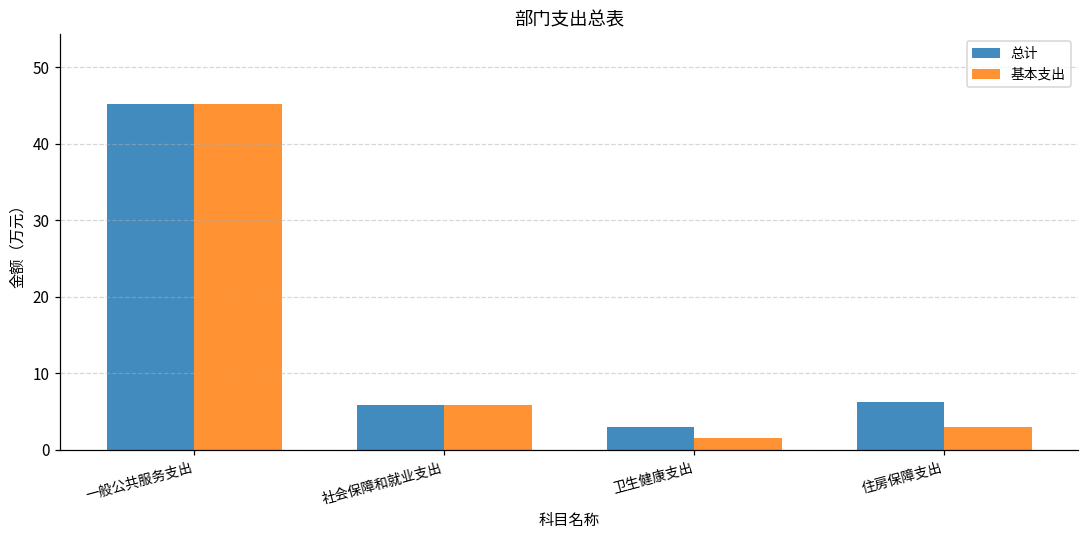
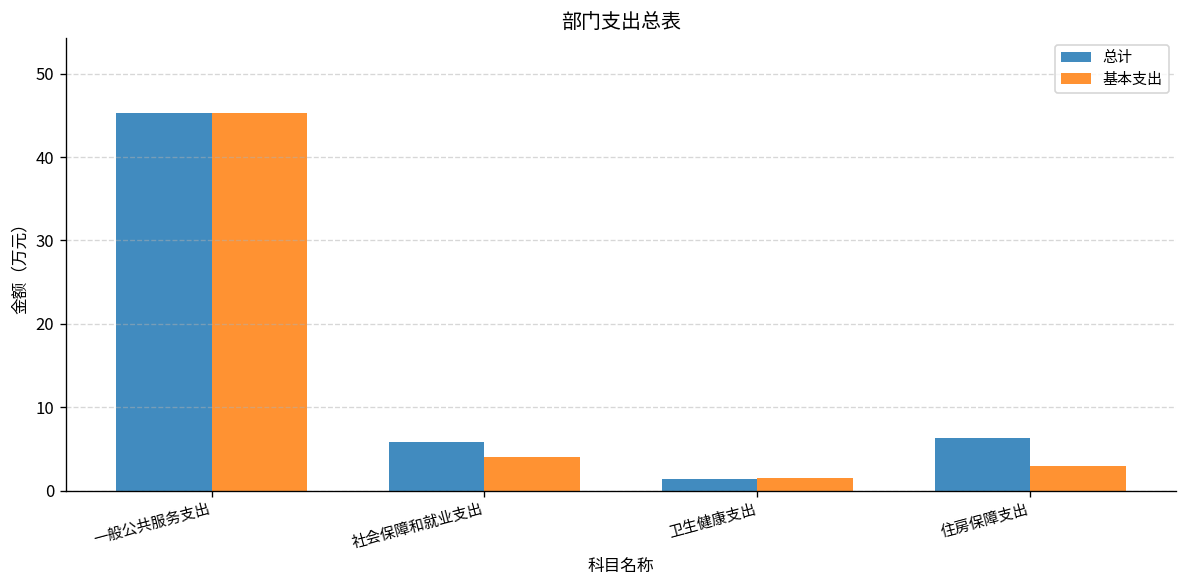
基本支出, 社会保障和就业支出: 6 -> 4
总计, 卫生健康支出: 3 -> 1
